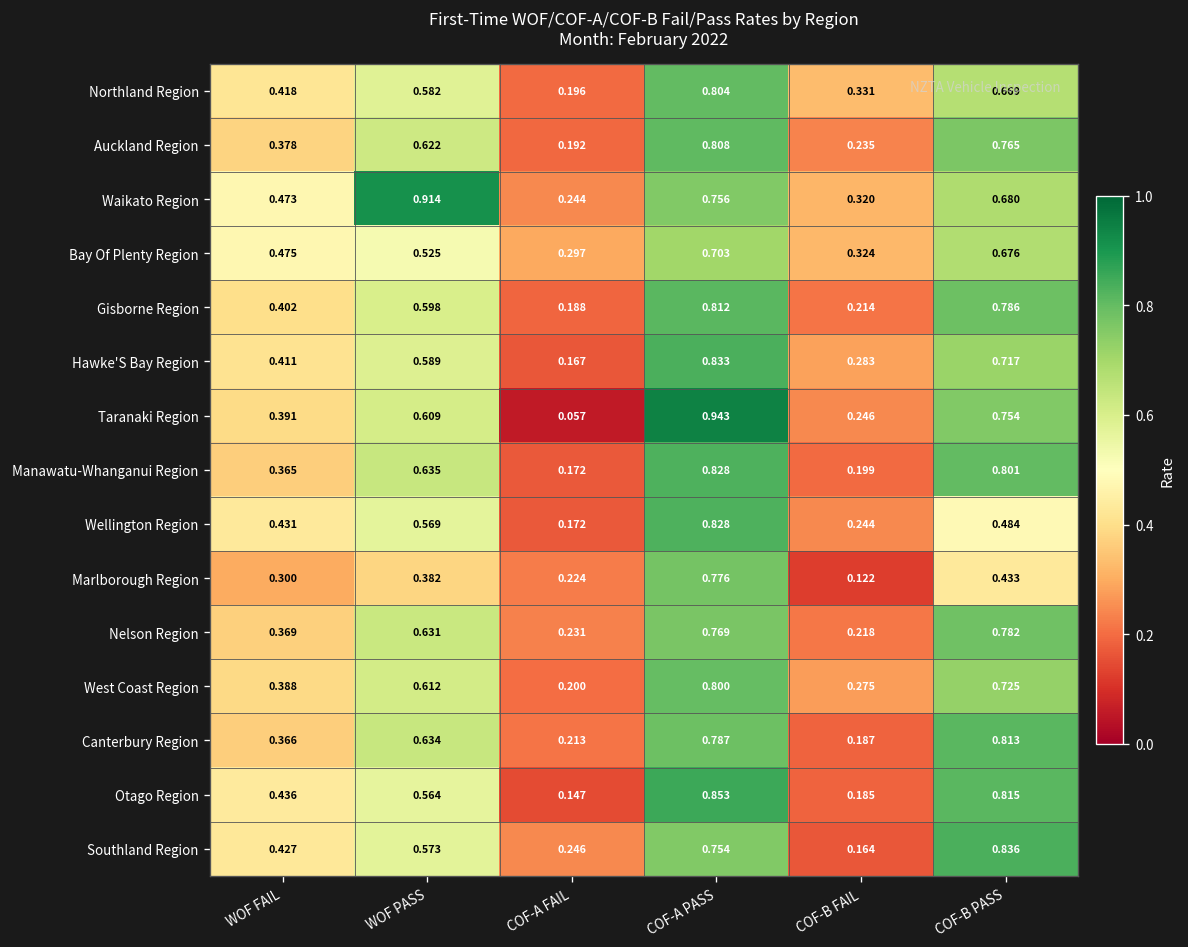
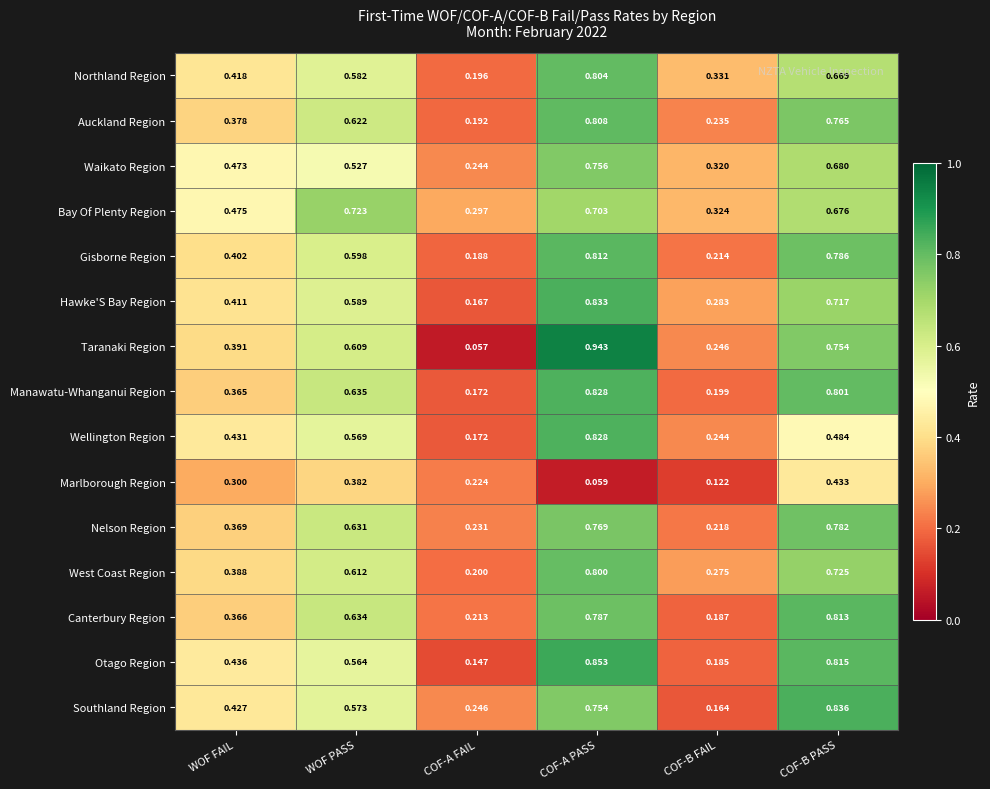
Waikato Region, WOF PASS: 0.914 -> 0.527
Bay Of Plenty Region, WOF PASS: 0.525 -> 0.723
Marlborough Region, COF-A PASS: 0.776 -> 0.059
